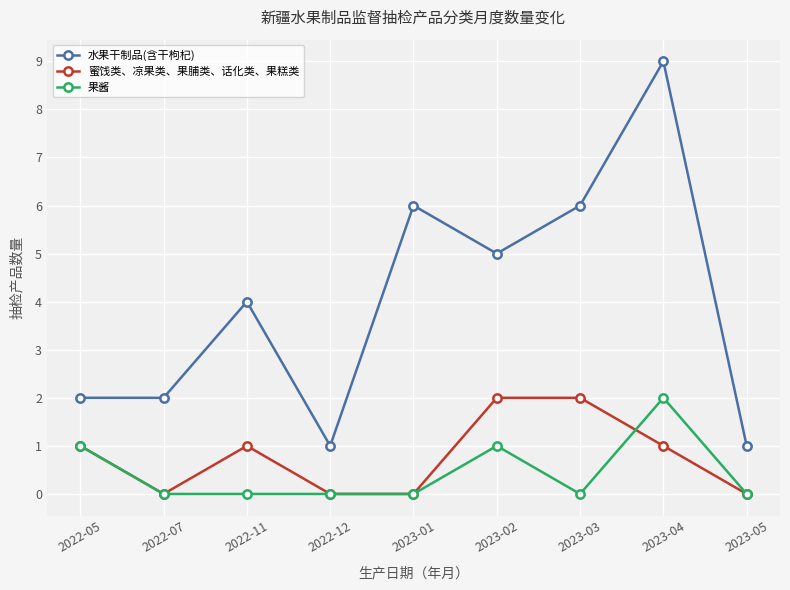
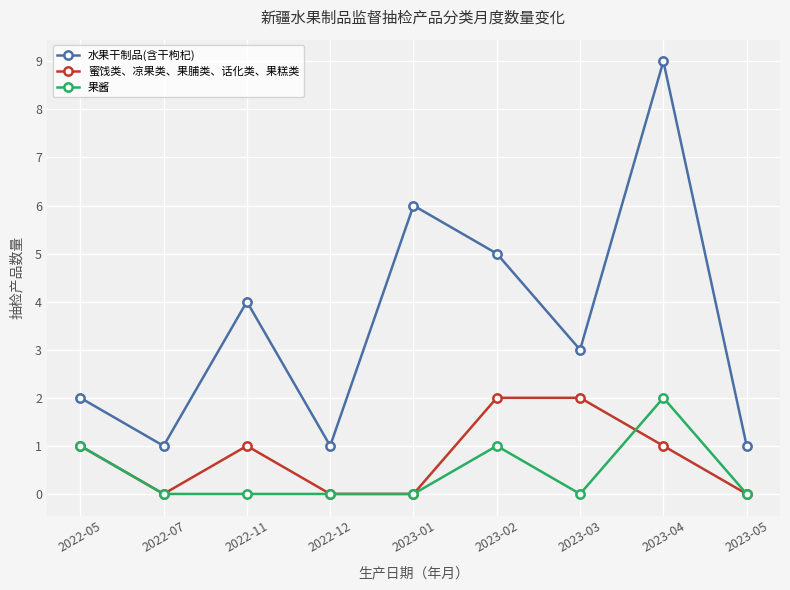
水果干制品(含干枸杞), 2022-07: 2 -> 1
水果干制品(含干枸杞), 2023-03: 6 -> 3
